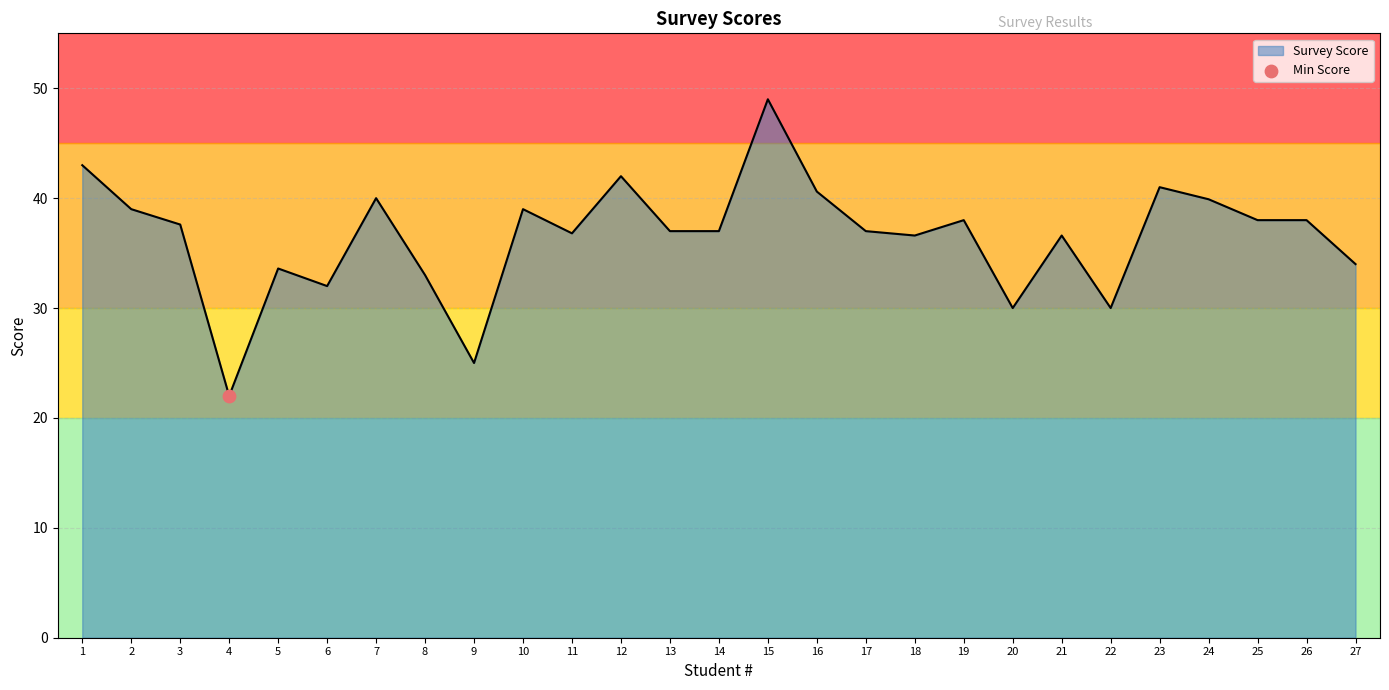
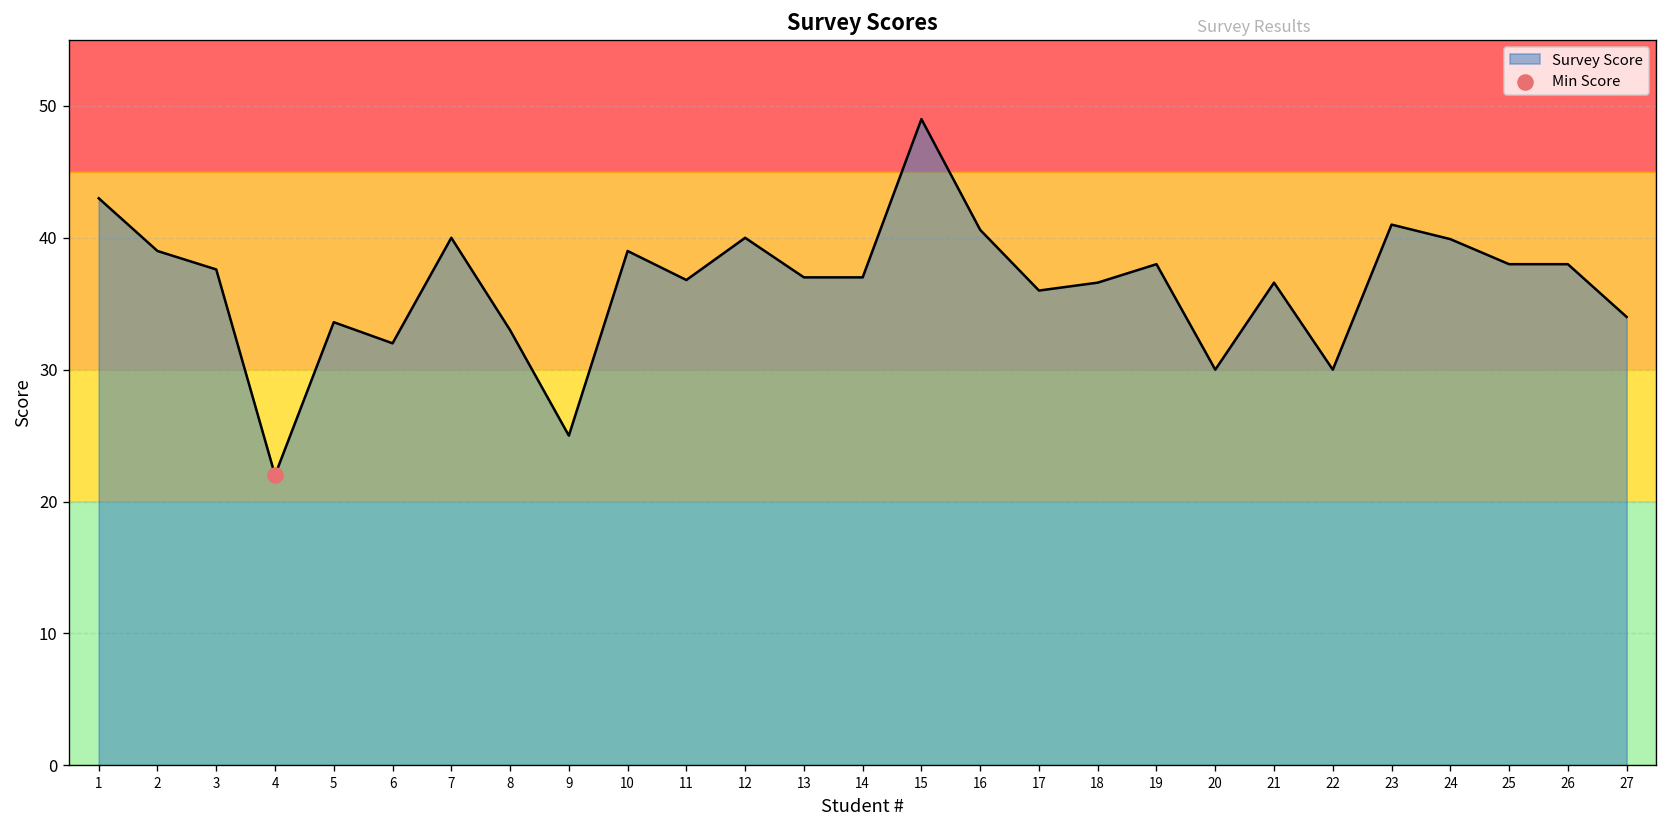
Survey Score, 12: 42 -> 40
Survey Score, 17: 37 -> 36
